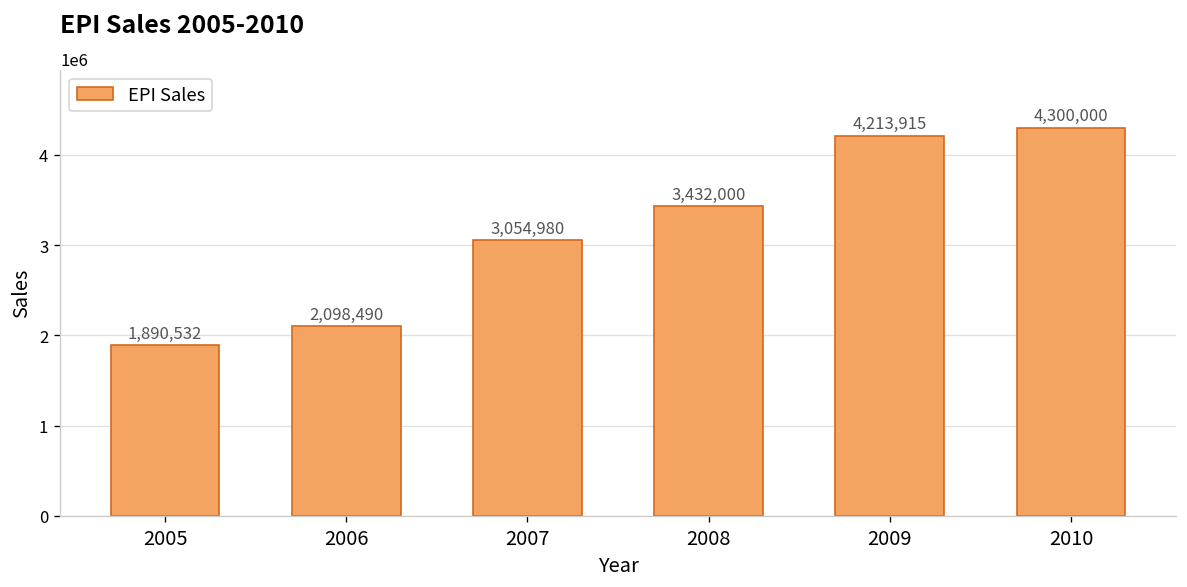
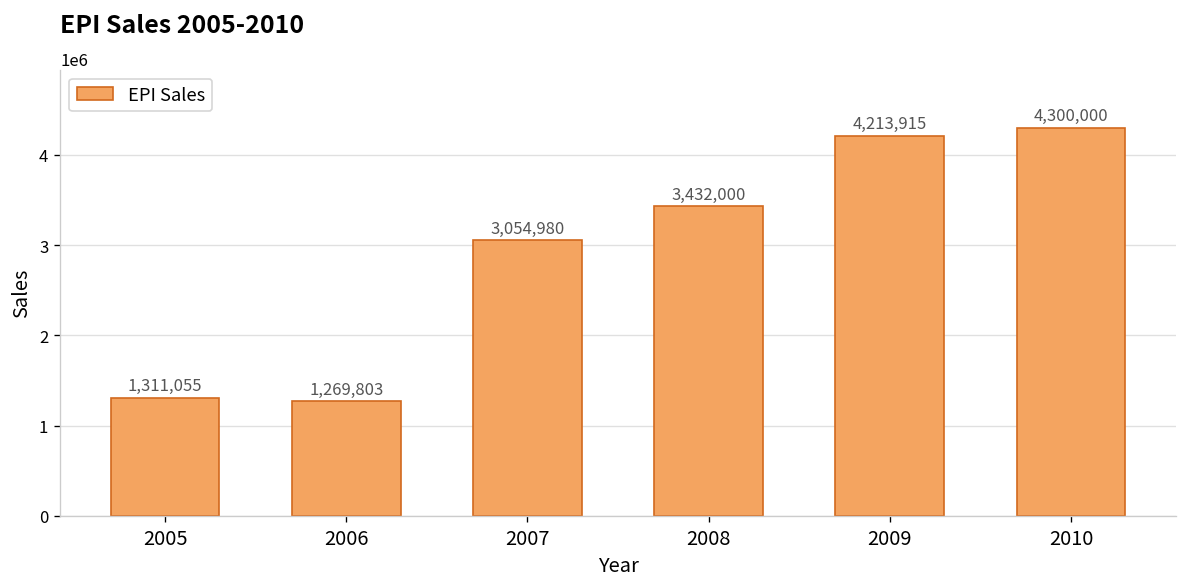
2005: 1,890,532 -> 1,311,055
2006: 2,098,490 -> 1,269,803
